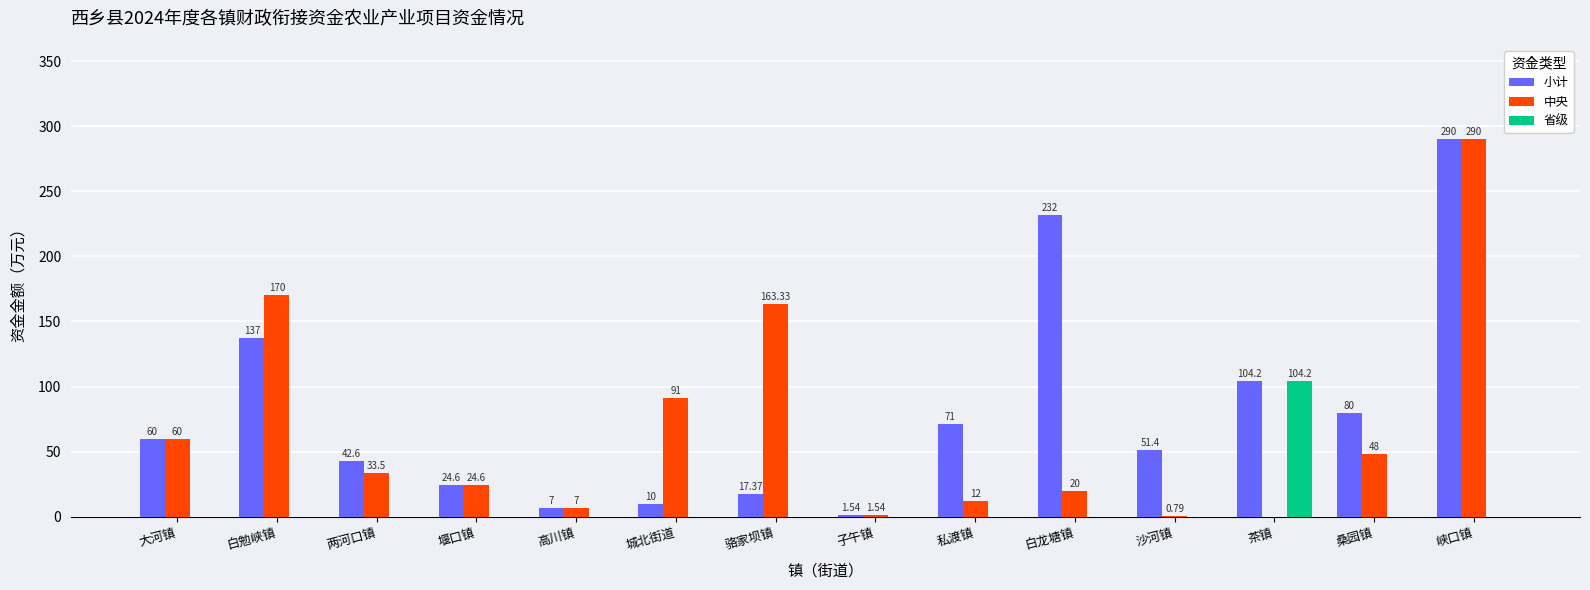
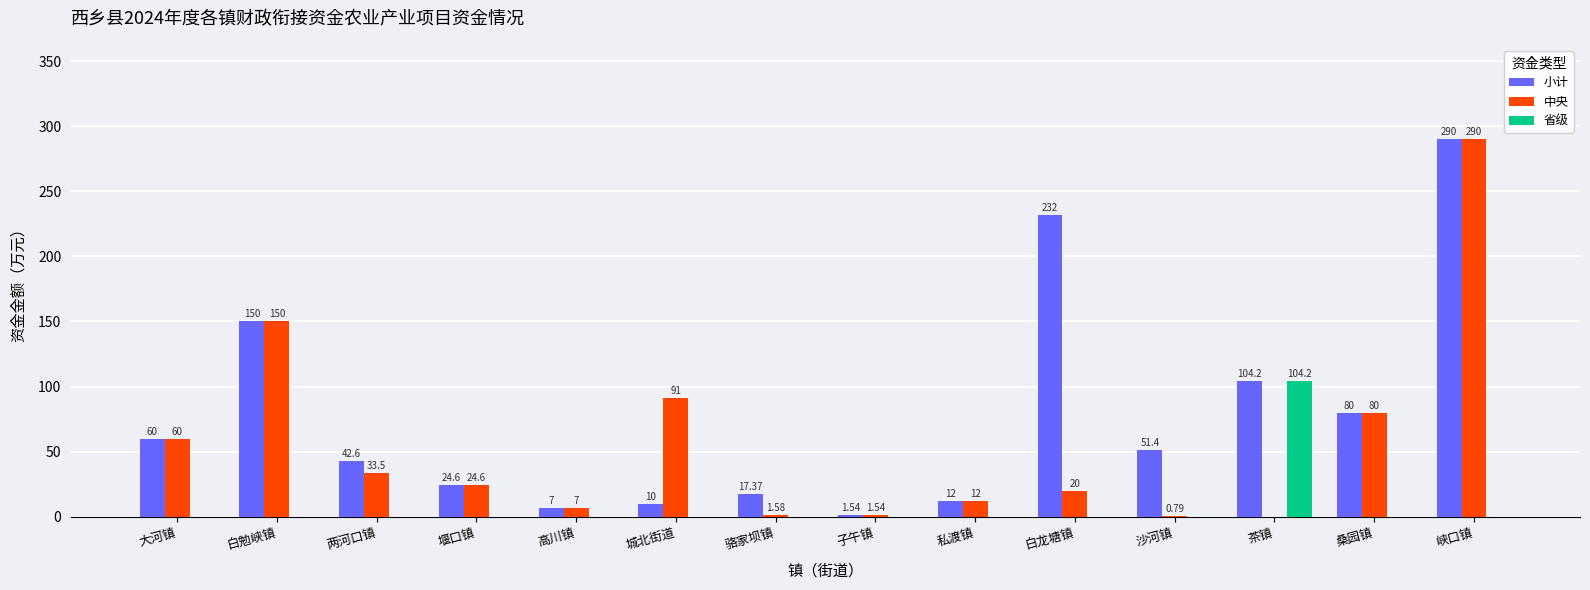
小计, 白勉峡镇: 137 -> 150
中央, 白勉峡镇: 170 -> 150
中央, 骆家坝镇: 163.33 -> 1.58
小计, 私渡镇: 71 -> 12
中央, 桑园镇: 48 -> 80
